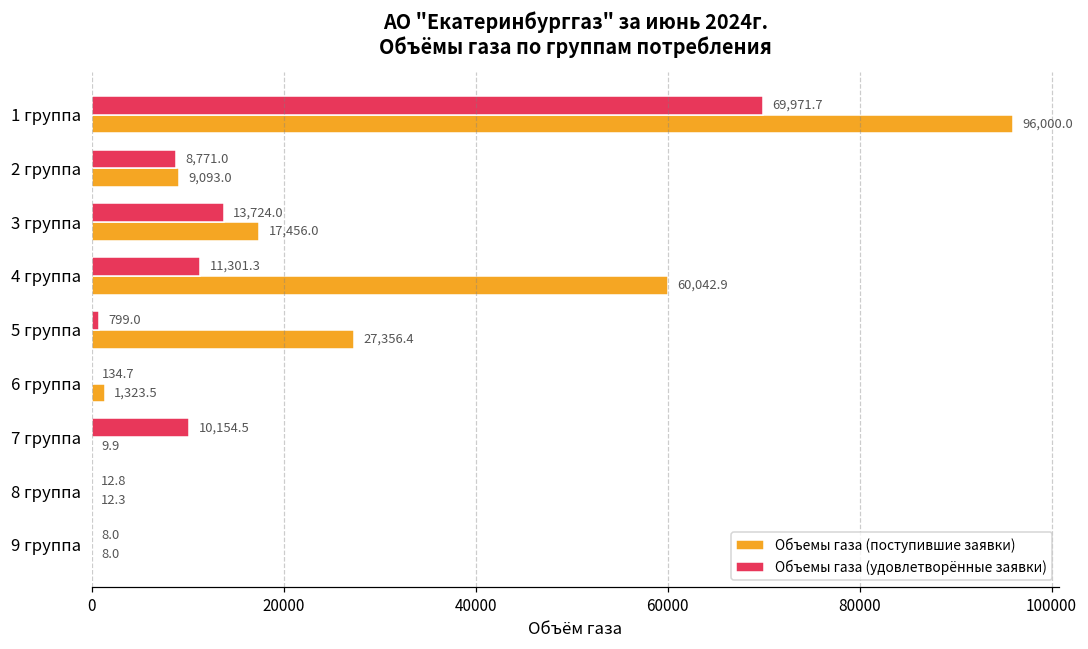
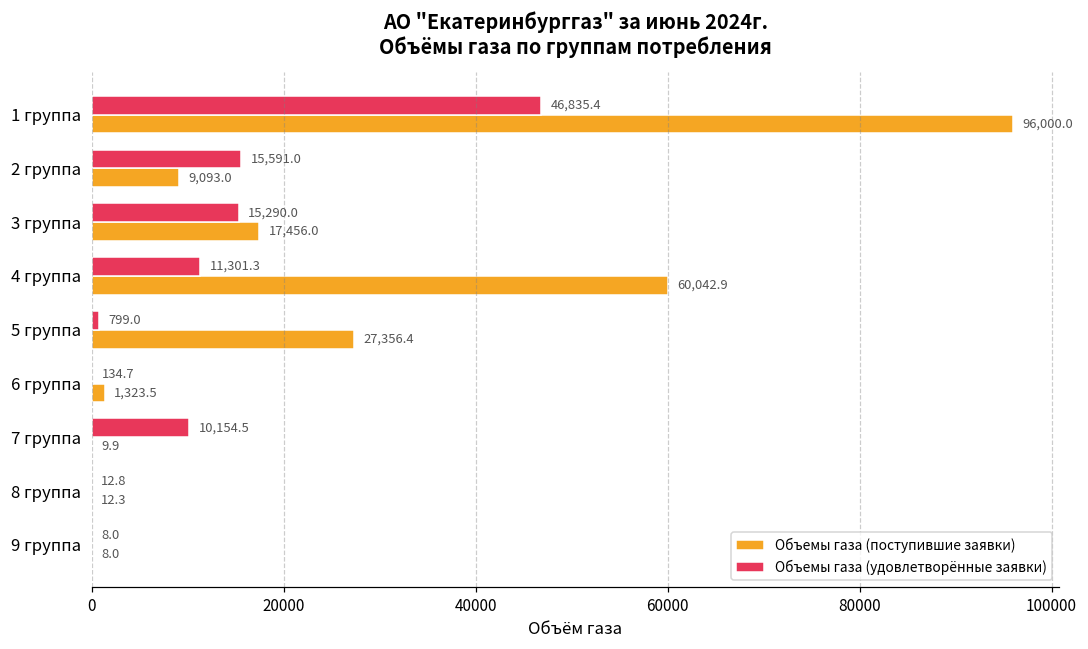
Объемы газа (удовлетворённые заявки), 1 группа: 69,971.7 -> 46,835.4
Объемы газа (удовлетворённые заявки), 2 группа: 8,771.0 -> 15,591.0
Объемы газа (удовлетворённые заявки), 3 группа: 13,724.0 -> 15,290.0
